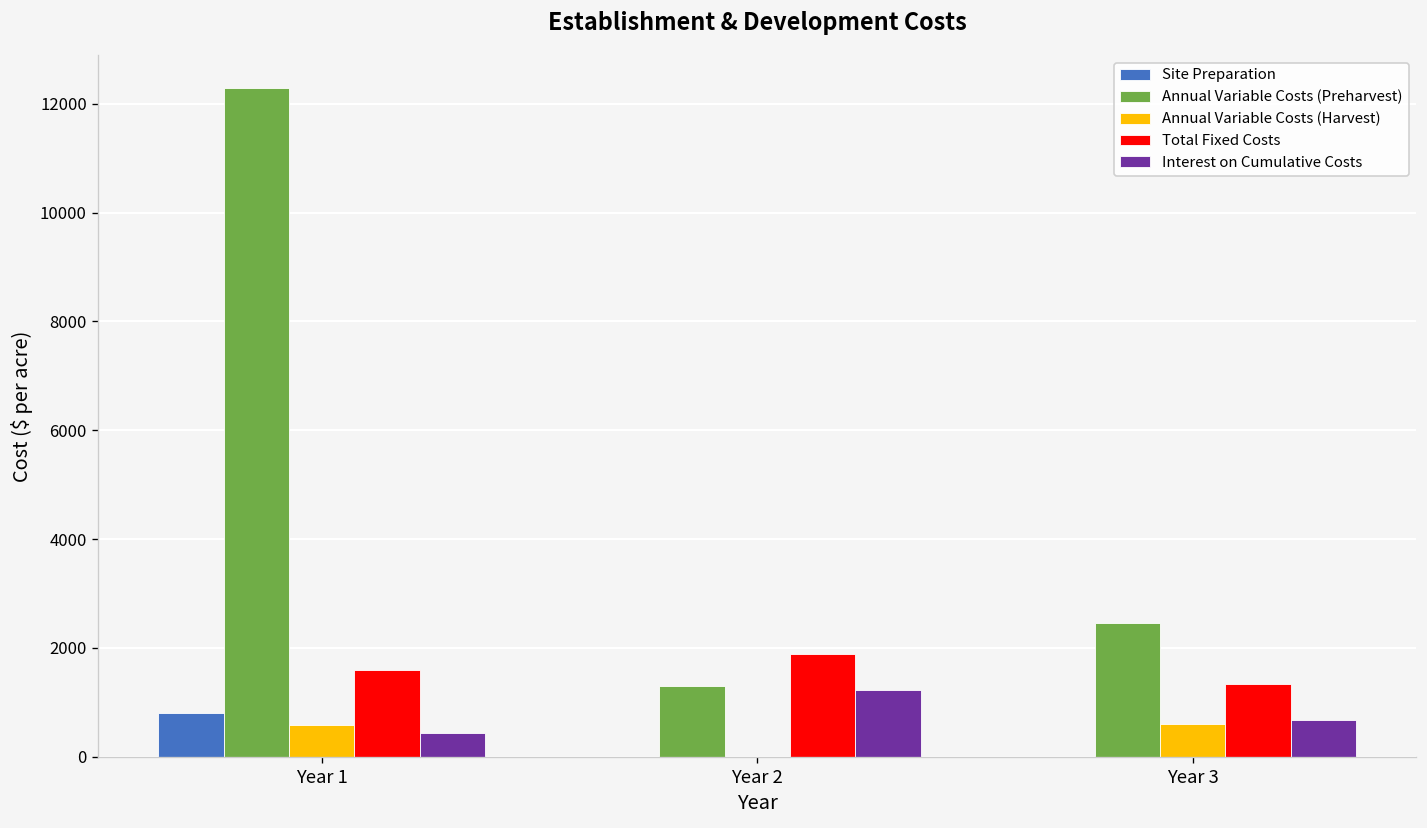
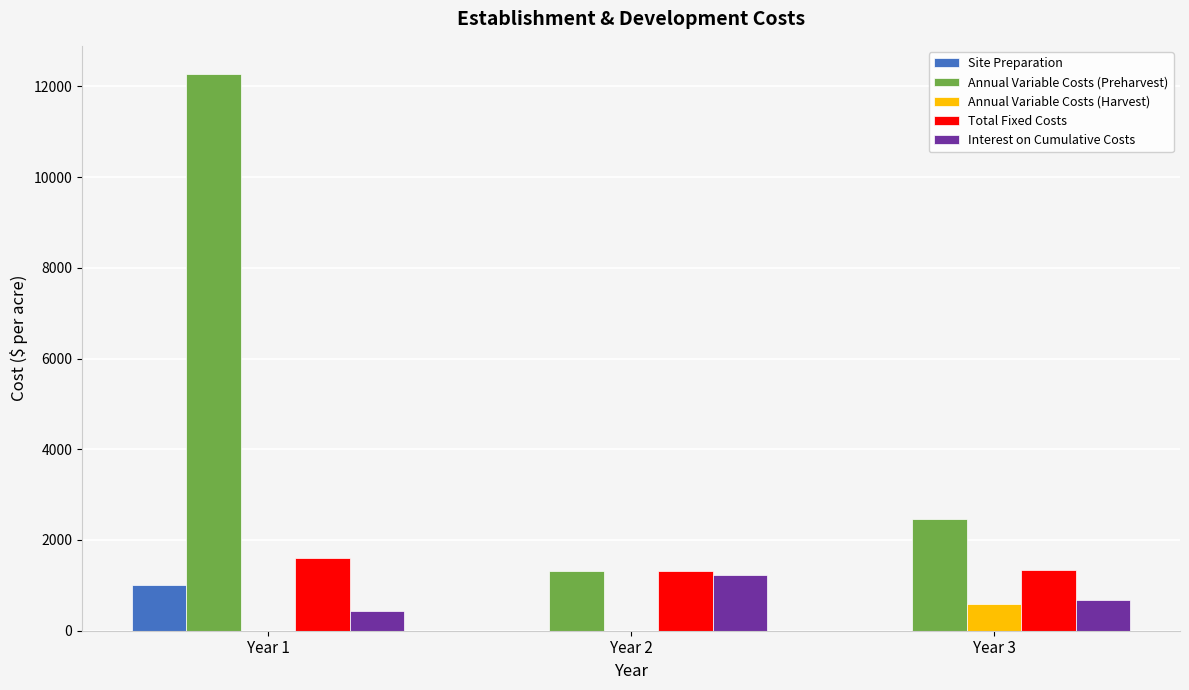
Site Preparation, Year 1: 800 -> 1000
Annual Variable Costs (Harvest), Year 1: 600 -> 0
Total Fixed Costs, Year 2: 1900 -> 1300
